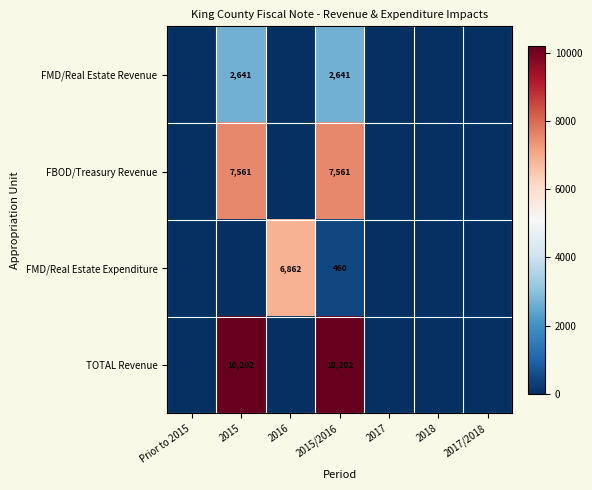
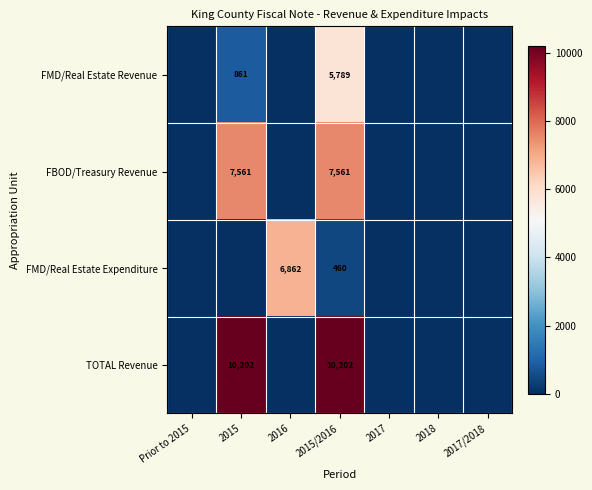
FMD/Real Estate Revenue, 2015: 2,641 -> 861
FMD/Real Estate Revenue, 2015/2016: 2,641 -> 5,789
